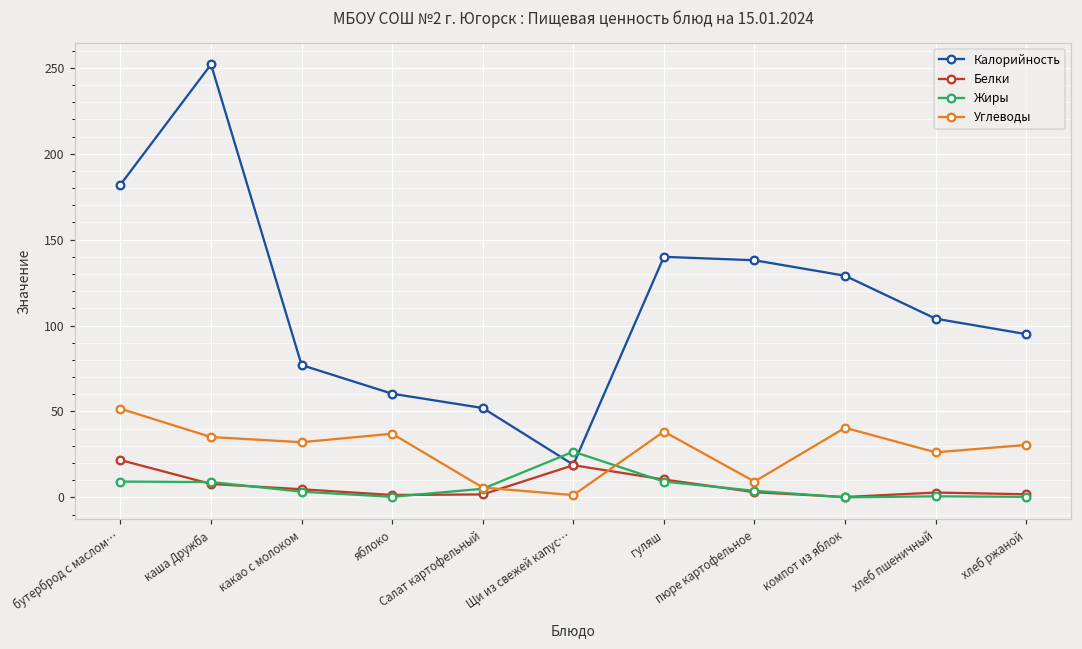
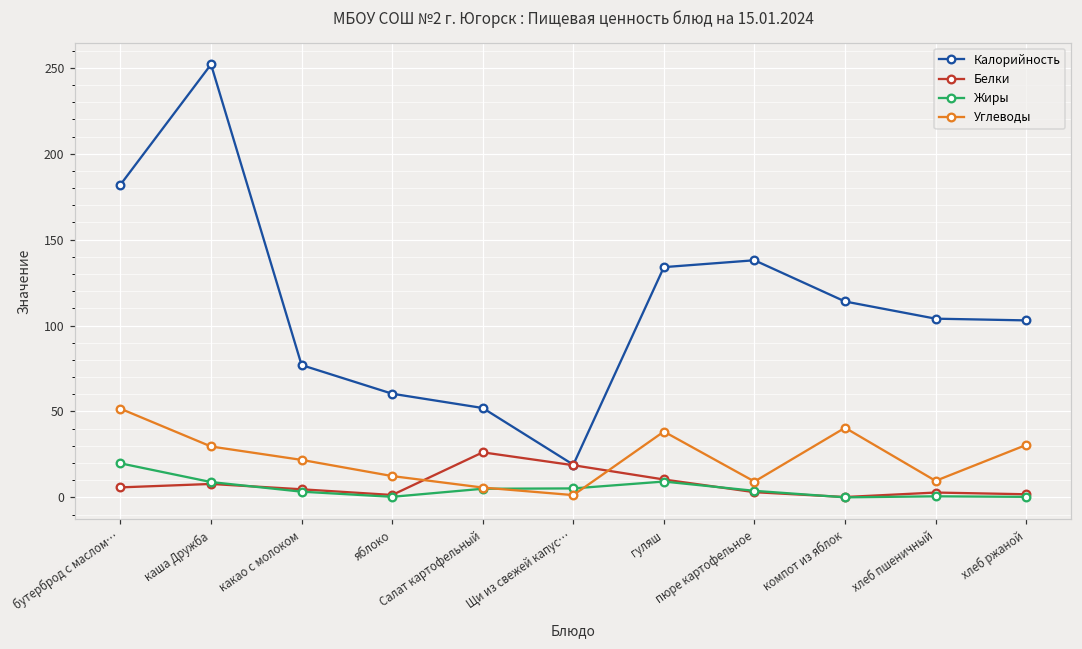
Белки, бутерброд с маслом…: 22 -> 6
Жиры, бутерброд с маслом…: 9 -> 20
Углеводы, каша Дружба: 35 -> 30
Углеводы, какао с молоком: 32 -> 22
Углеводы, яблоко: 37 -> 12
Белки, Салат картофельный: 2 -> 26
Жиры, Щи из свежей капус…: 27 -> 5
Калорийность, гуляш: 140 -> 134
Калорийность, компот из яблок: 129 -> 114
Углеводы, хлеб пшеничный: 26 -> 10
Калорийность, хлеб ржаной: 95 -> 103
